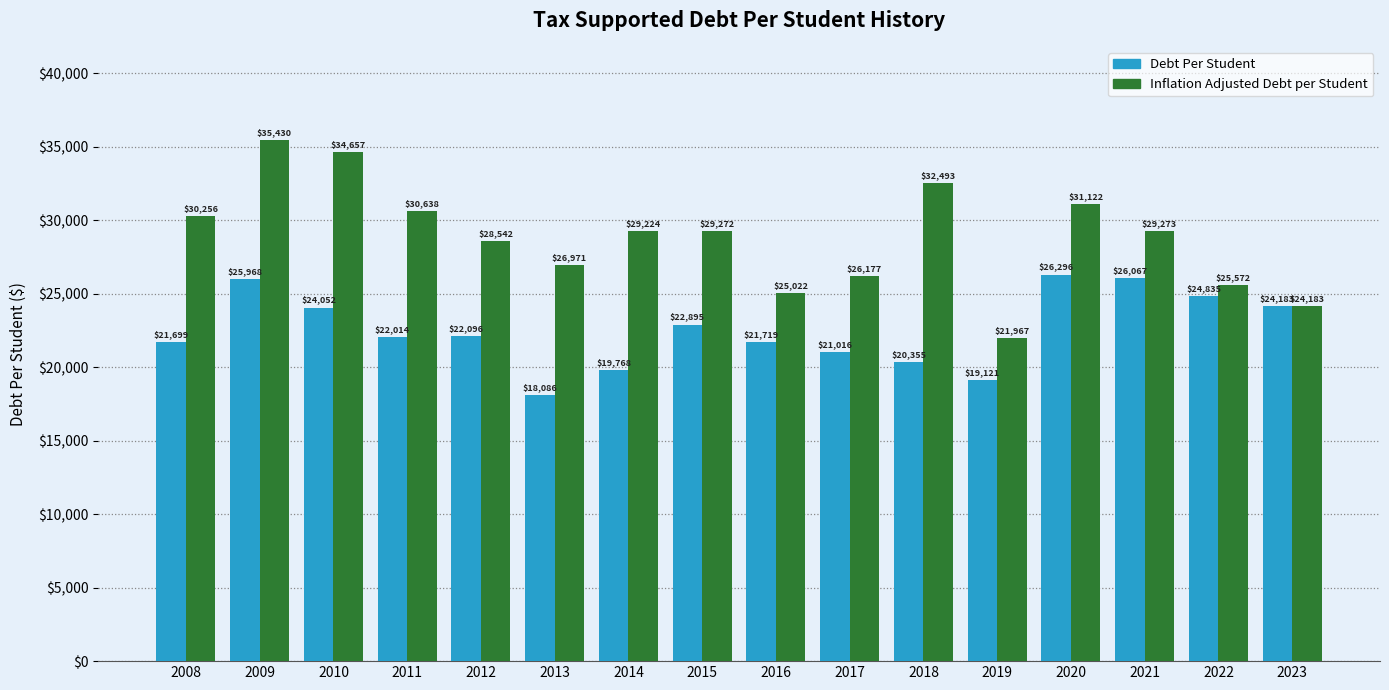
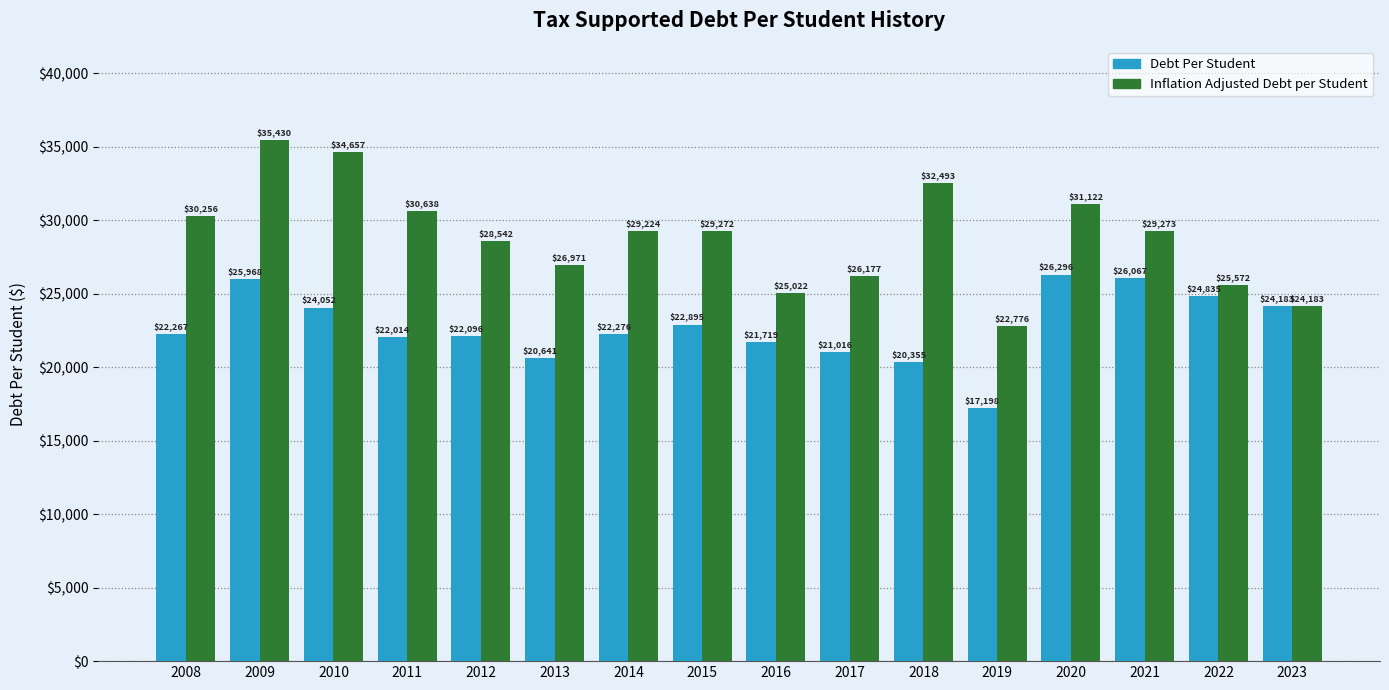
Debt Per Student, 2008: $21,699 -> $22,267
Debt Per Student, 2013: $18,086 -> $20,641
Debt Per Student, 2014: $19,768 -> $22,276
Debt Per Student, 2019: $19,121 -> $17,198
Inflation Adjusted Debt per Student, 2019: $21,967 -> $22,776
